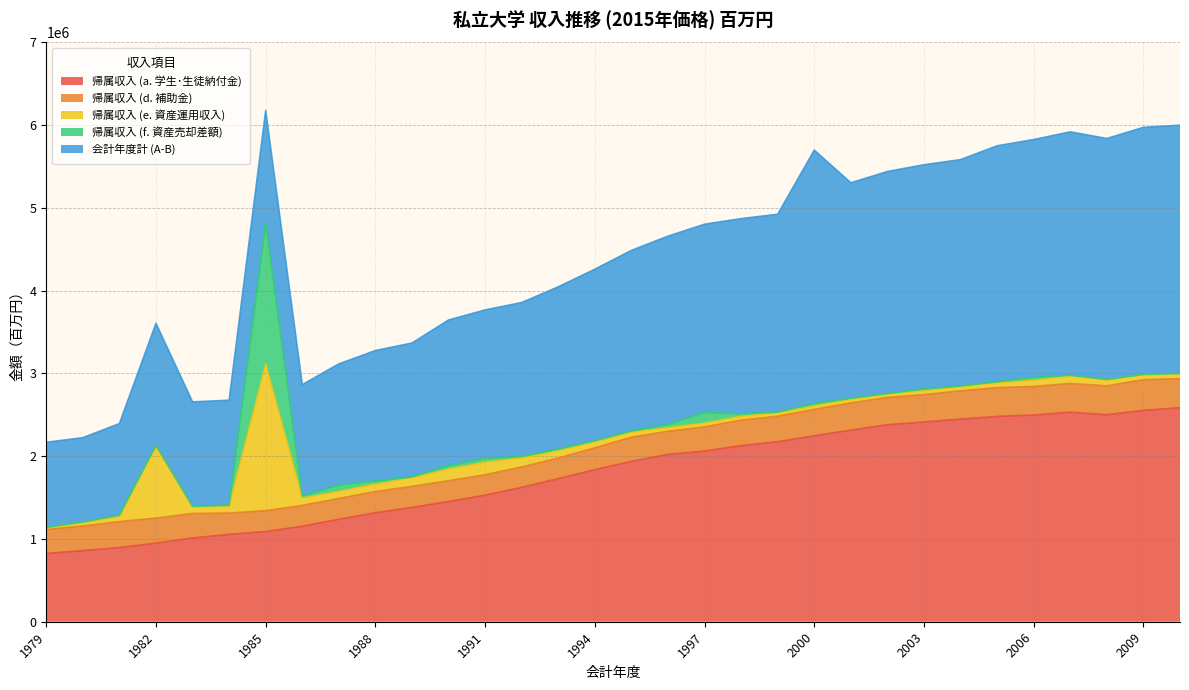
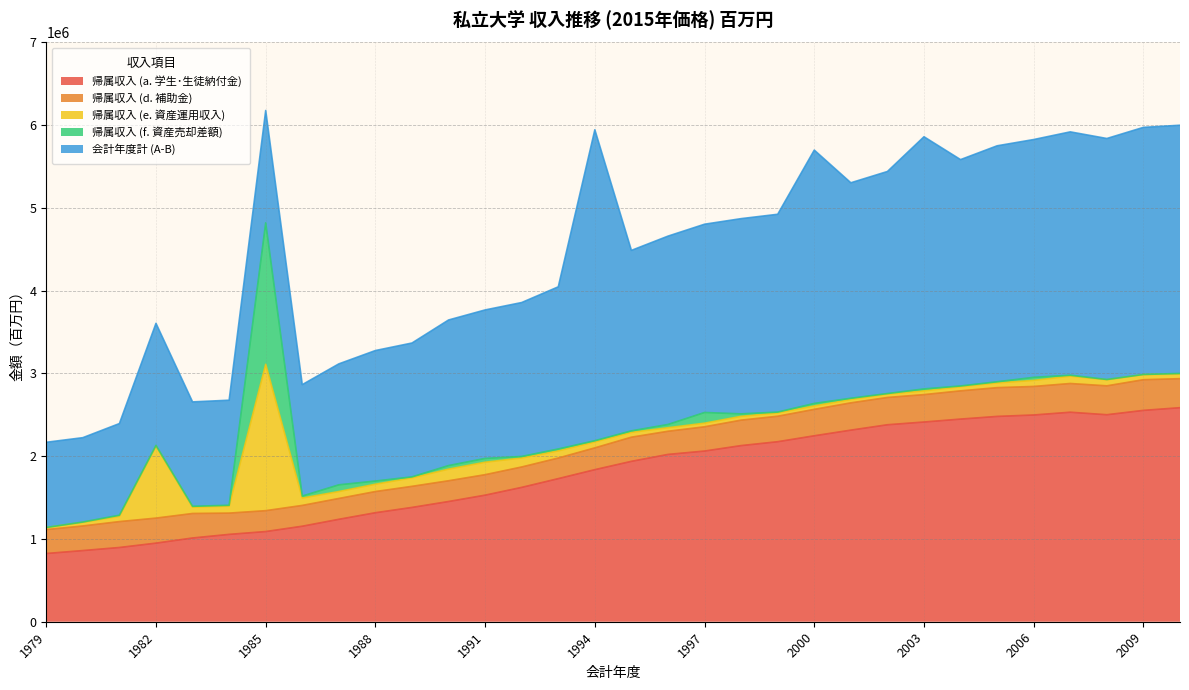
会計年度計 (A-B), 1994: 2100000 -> 3800000
会計年度計 (A-B), 2003: 2700000 -> 3000000
